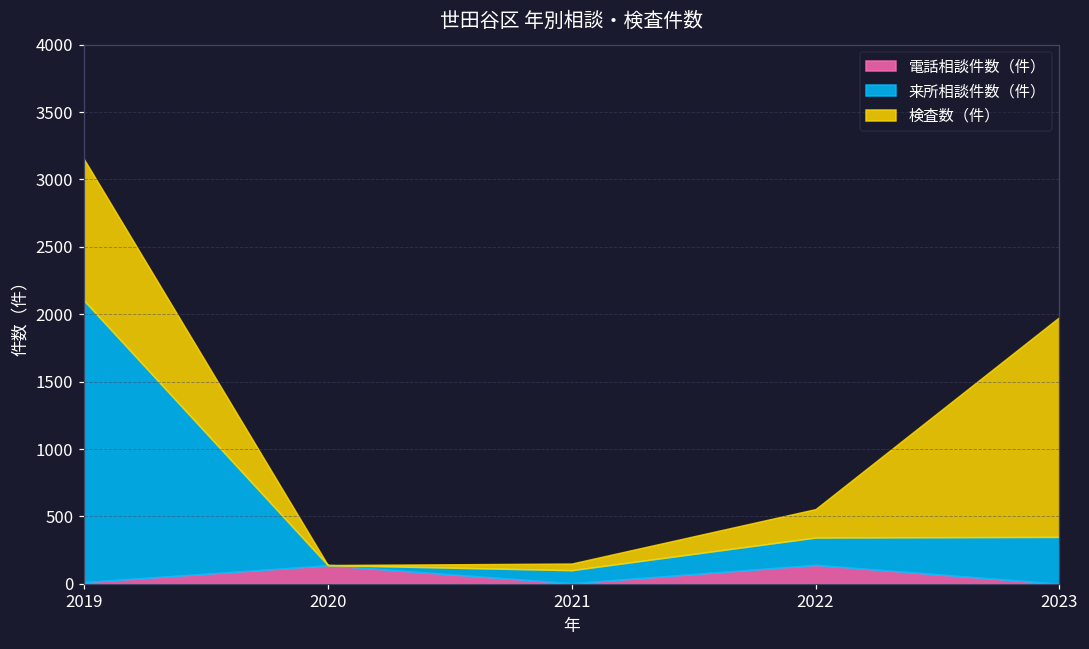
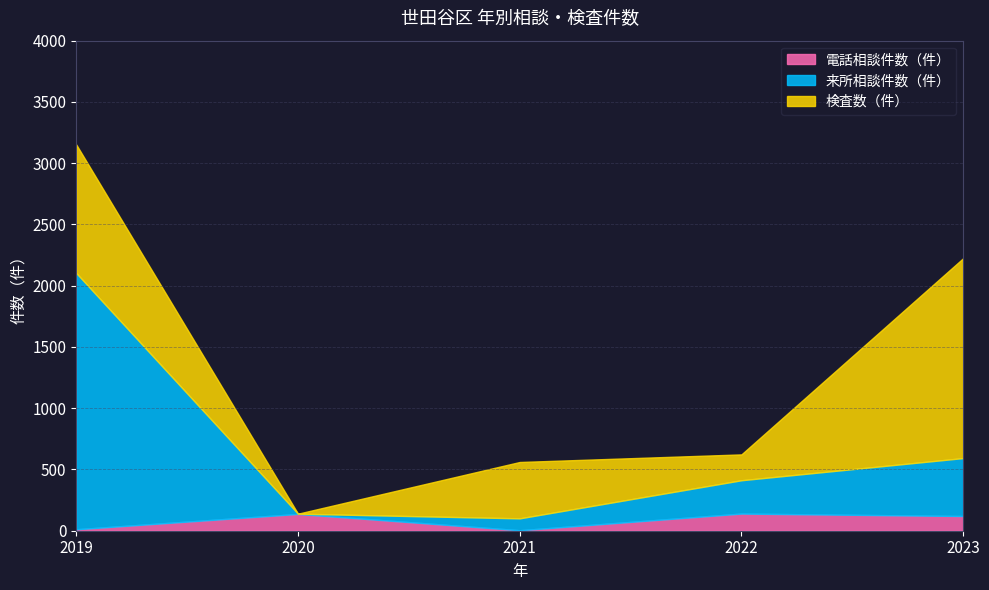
検査数（件）, 2021: 50 -> 460
来所相談件数（件）, 2022: 200 -> 270
電話相談件数（件）, 2023: 0 -> 120
来所相談件数（件）, 2023: 350 -> 470
